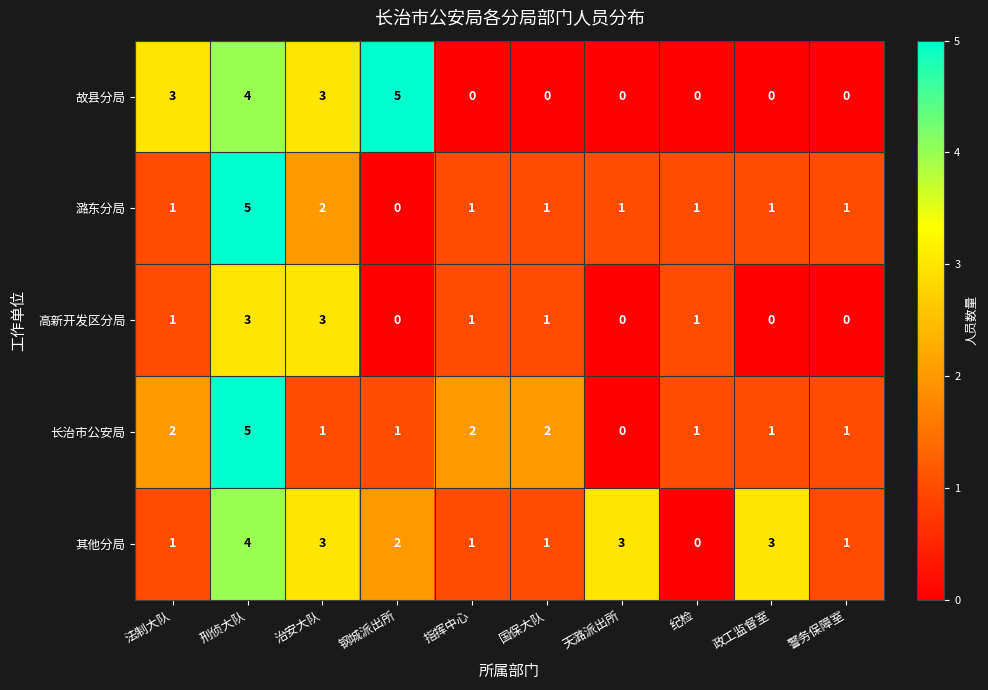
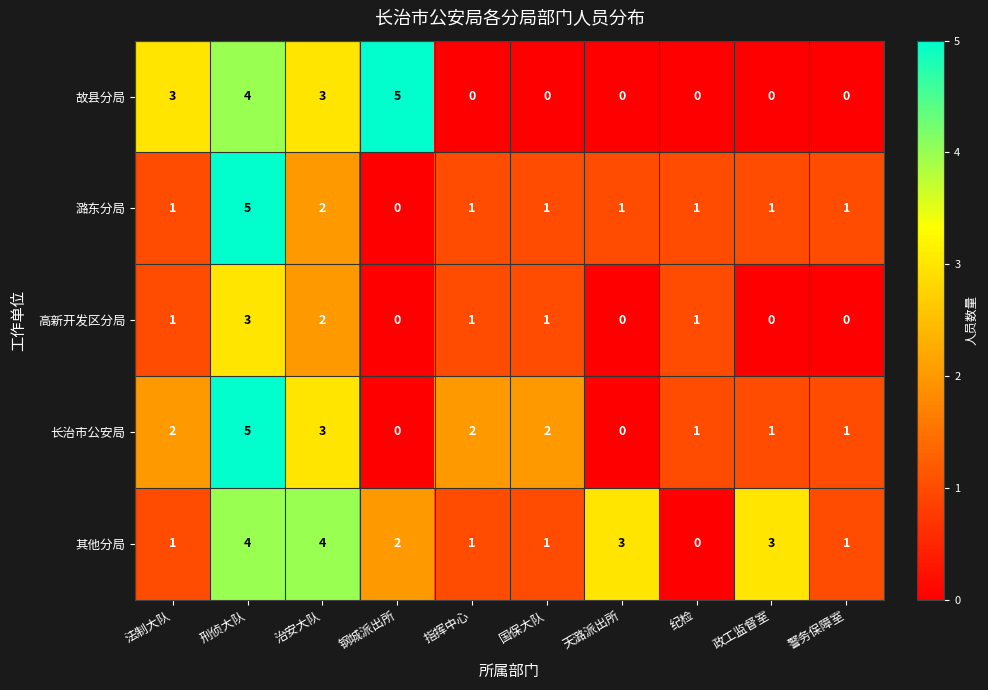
高新开发区分局, 治安大队: 3 -> 2
长治市公安局, 治安大队: 1 -> 3
长治市公安局, 钢城派出所: 1 -> 0
其他分局, 治安大队: 3 -> 4
